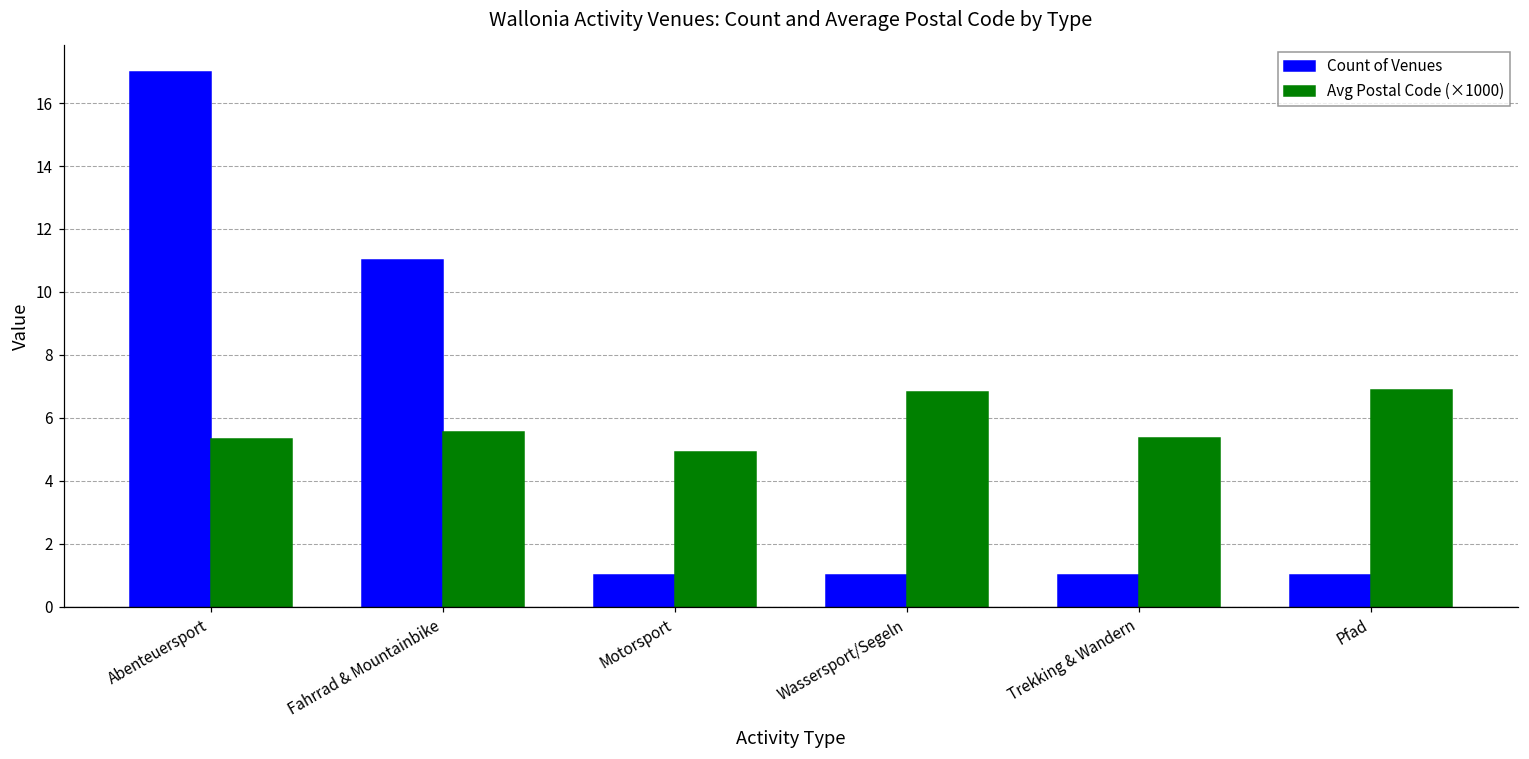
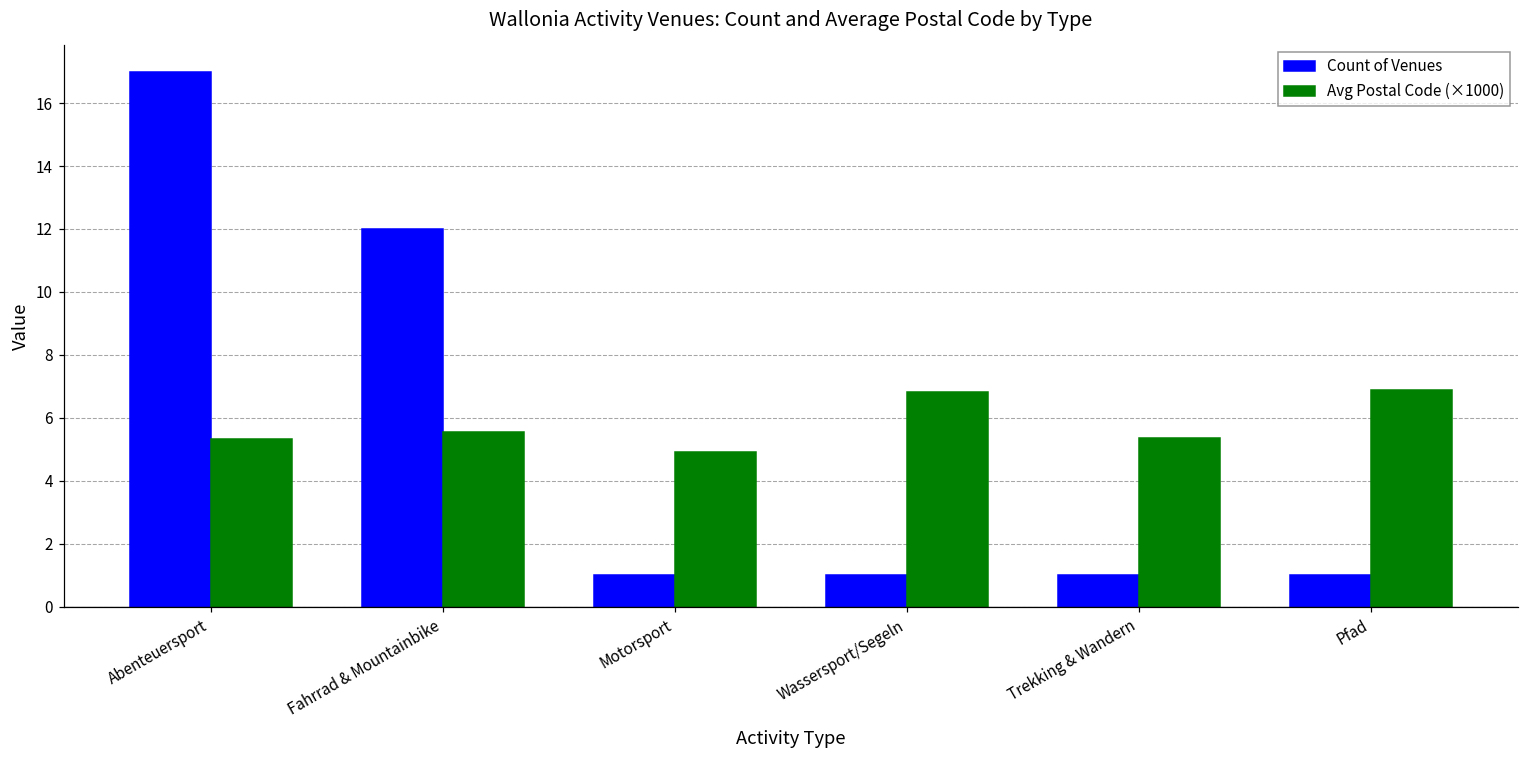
Count of Venues, Fahrrad & Mountainbike: 11 -> 12
